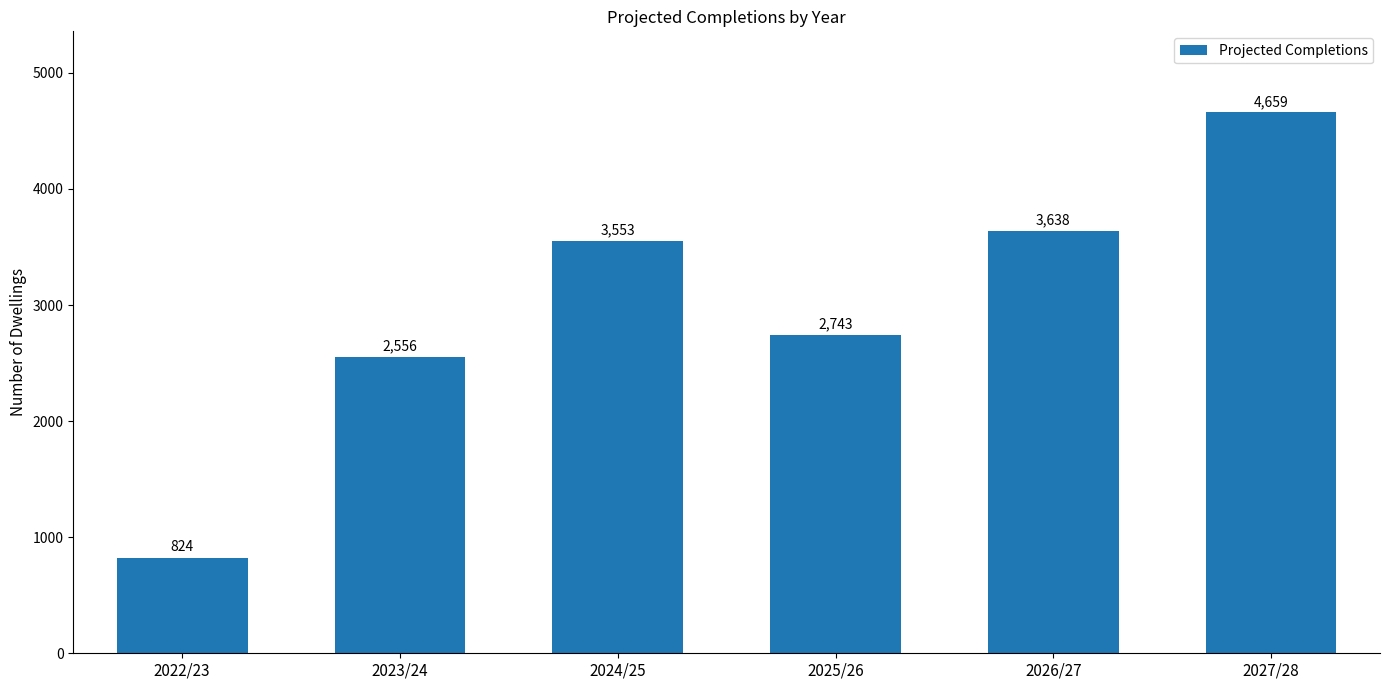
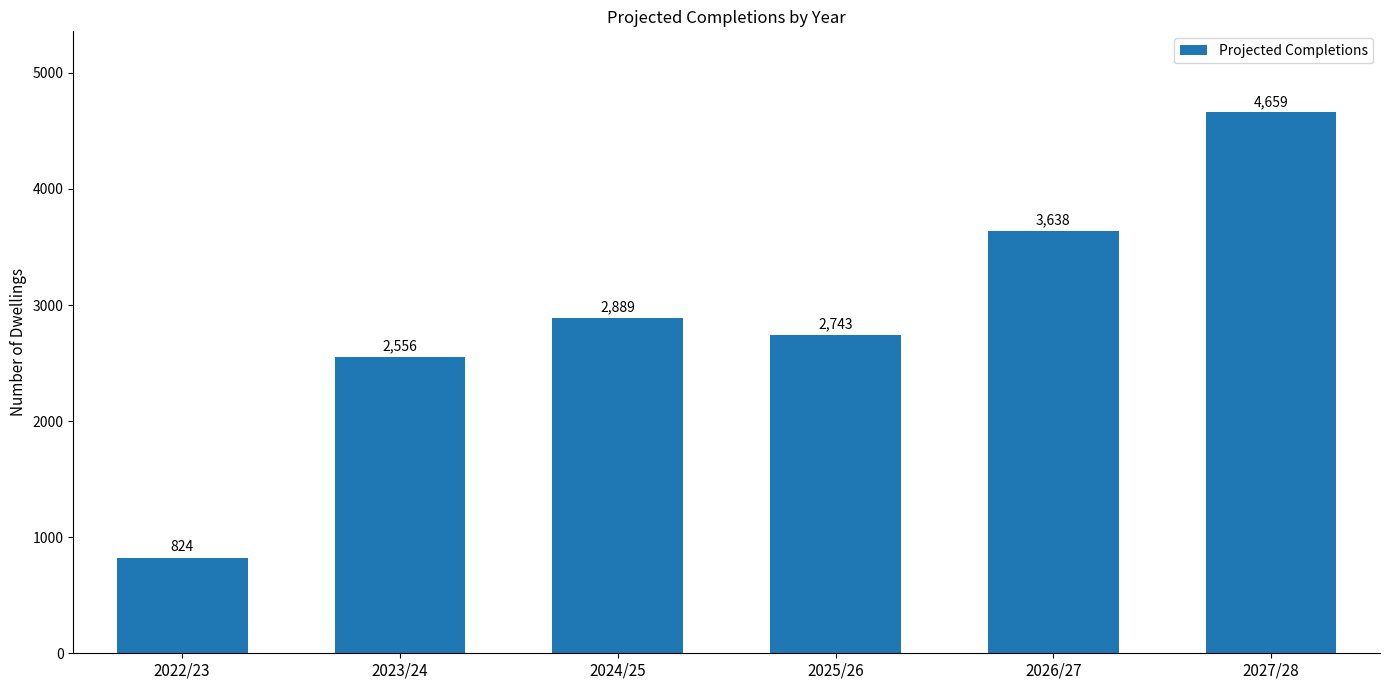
2024/25: 3,553 -> 2,889
